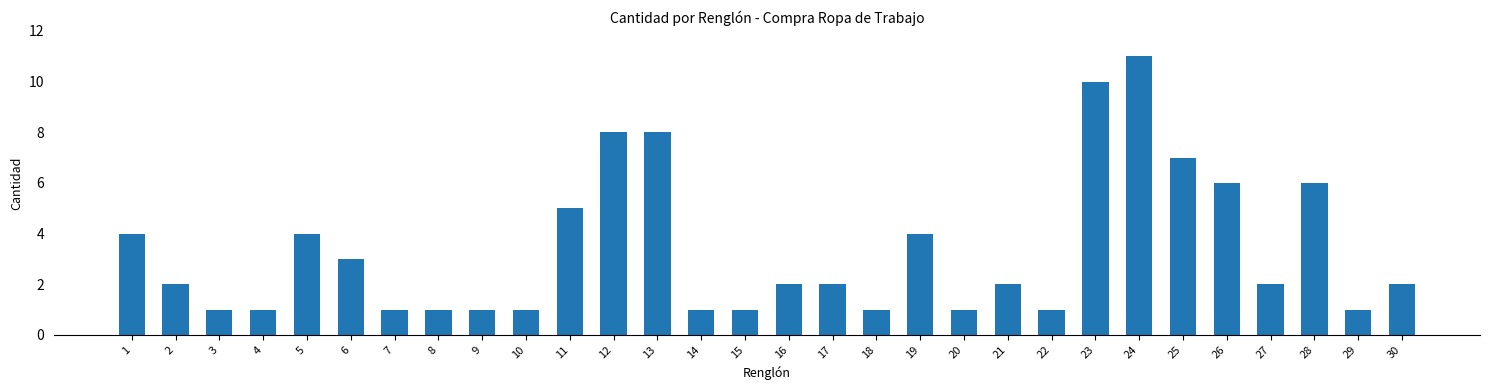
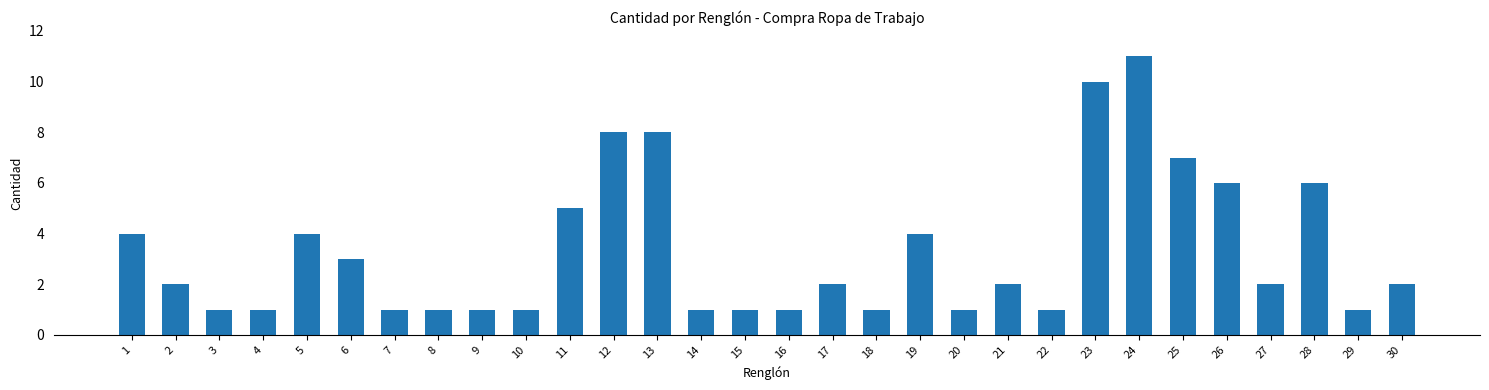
16: 2 -> 1
